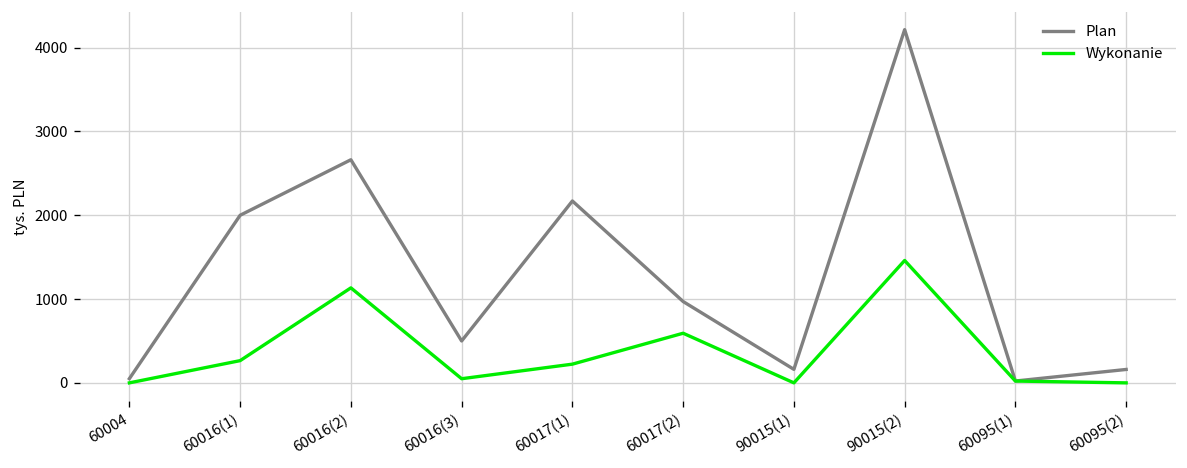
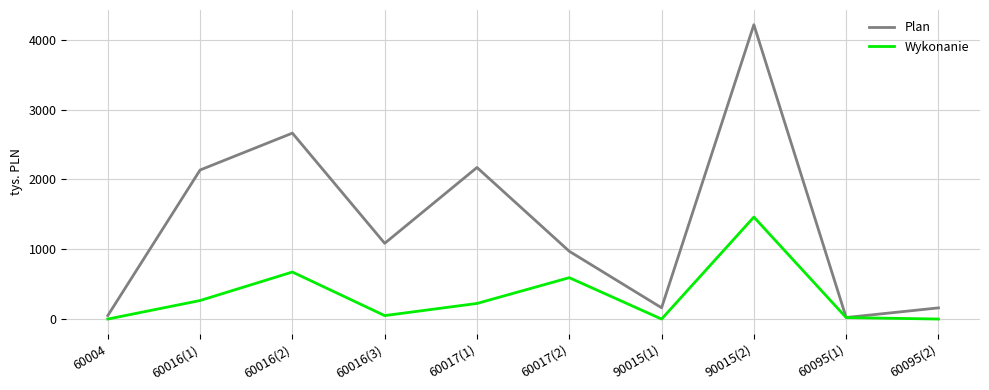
Plan, 60016(1): 2000 -> 2100
Wykonanie, 60016(2): 1100 -> 700
Plan, 60016(3): 500 -> 1100
